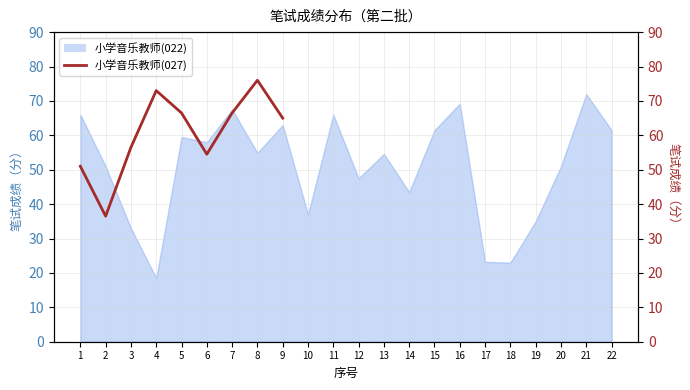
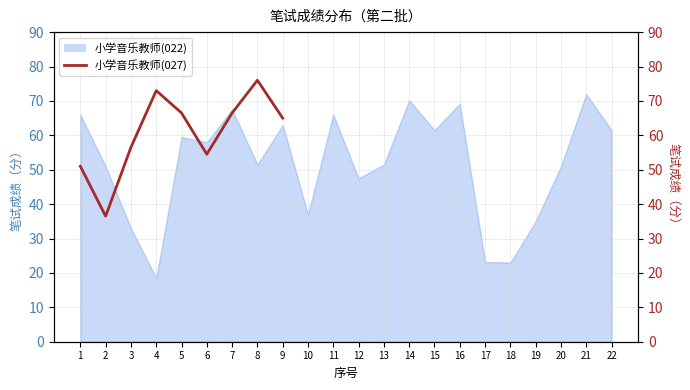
小学音乐教师(022), 8: 55 -> 52
小学音乐教师(022), 13: 55 -> 52
小学音乐教师(022), 14: 44 -> 70
